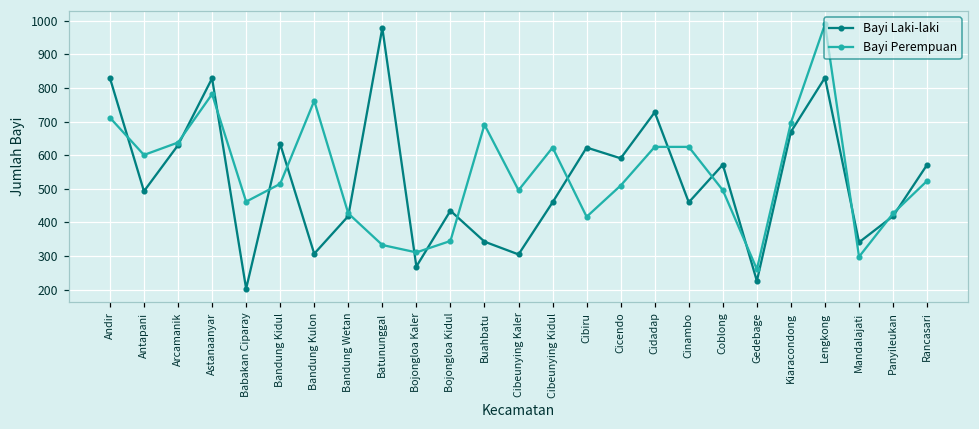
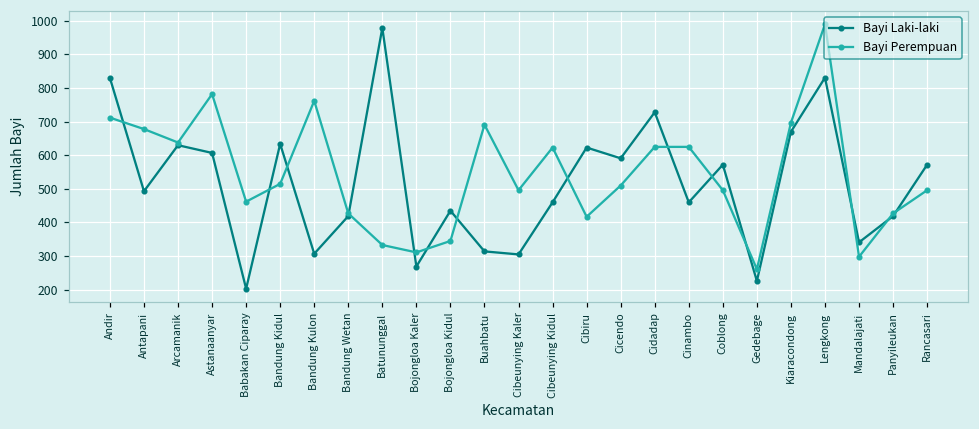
Bayi Perempuan, Antapani: 600 -> 680
Bayi Laki-laki, Astanaanyar: 830 -> 610
Bayi Laki-laki, Buahbatu: 340 -> 310
Bayi Perempuan, Rancasari: 520 -> 500
